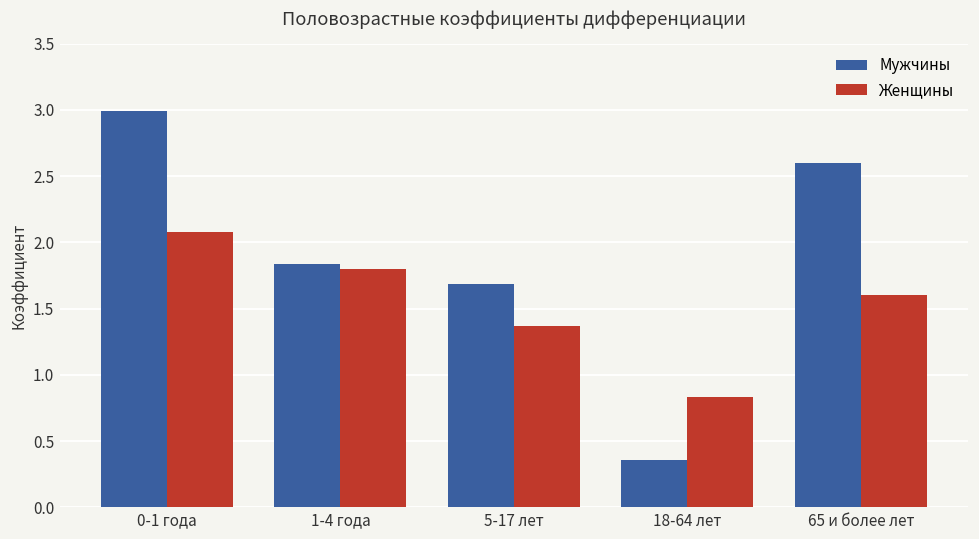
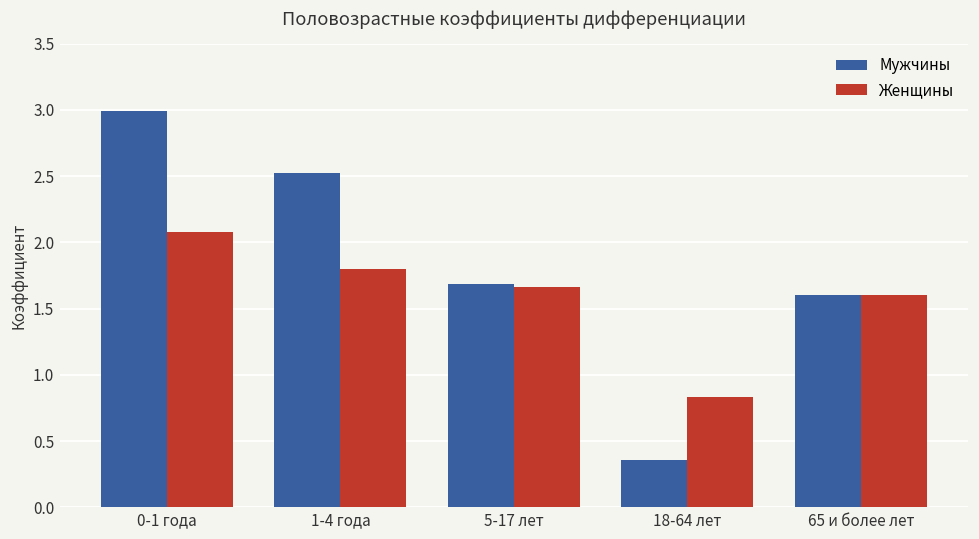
Мужчины, 1-4 года: 1.84 -> 2.52
Женщины, 5-17 лет: 1.37 -> 1.66
Мужчины, 65 и более лет: 2.6 -> 1.6
